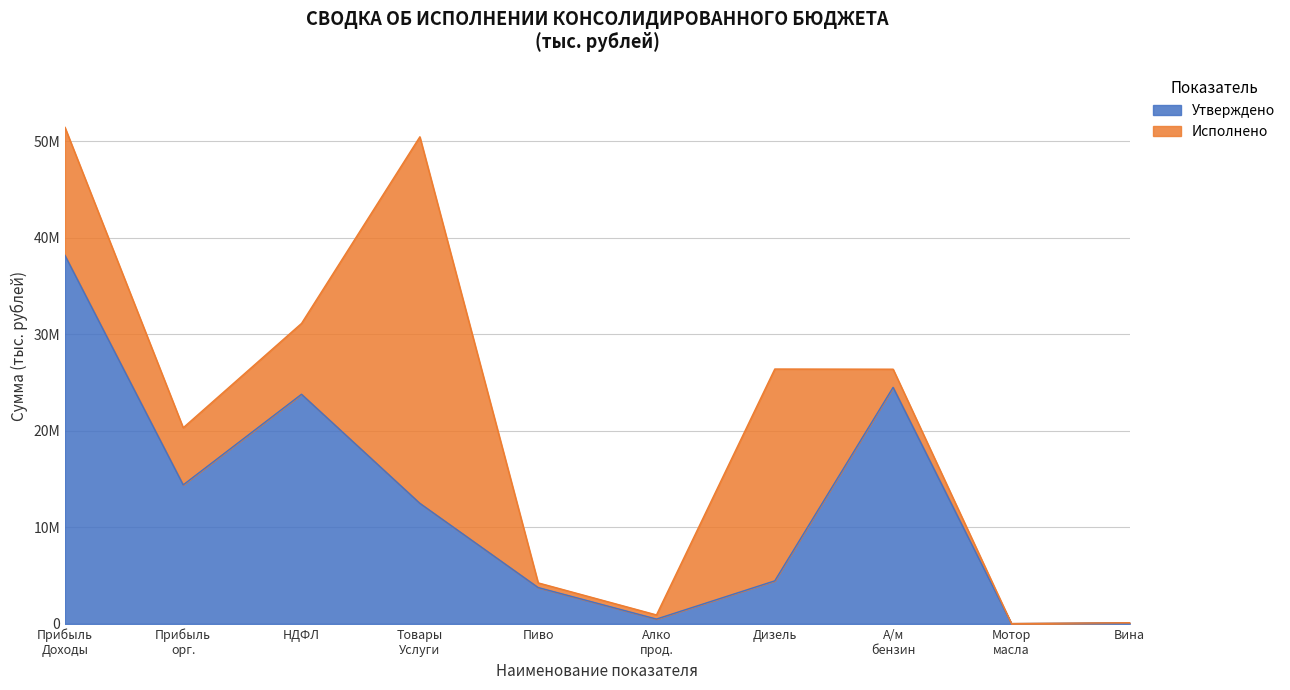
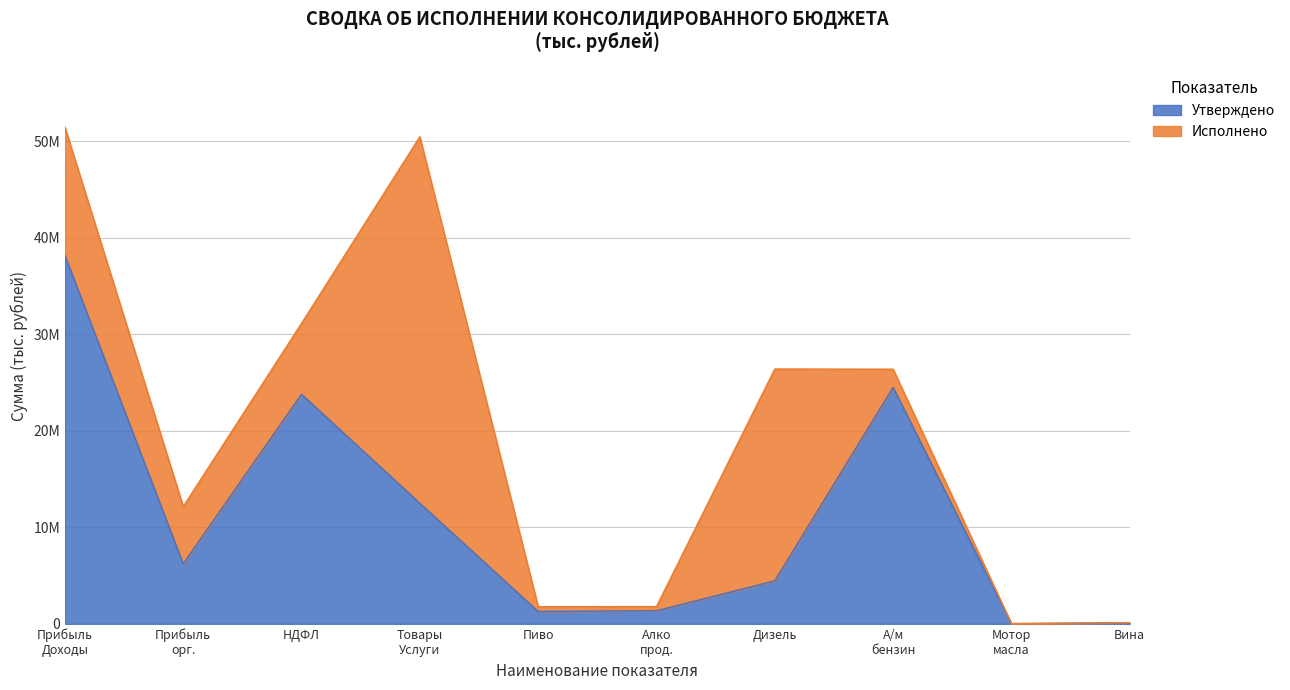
Утверждено, Прибыль орг.: 14000000 -> 6000000
Утверждено, Пиво: 4000000 -> 1000000
Утверждено, Алко прод.: 500000 -> 1400000
